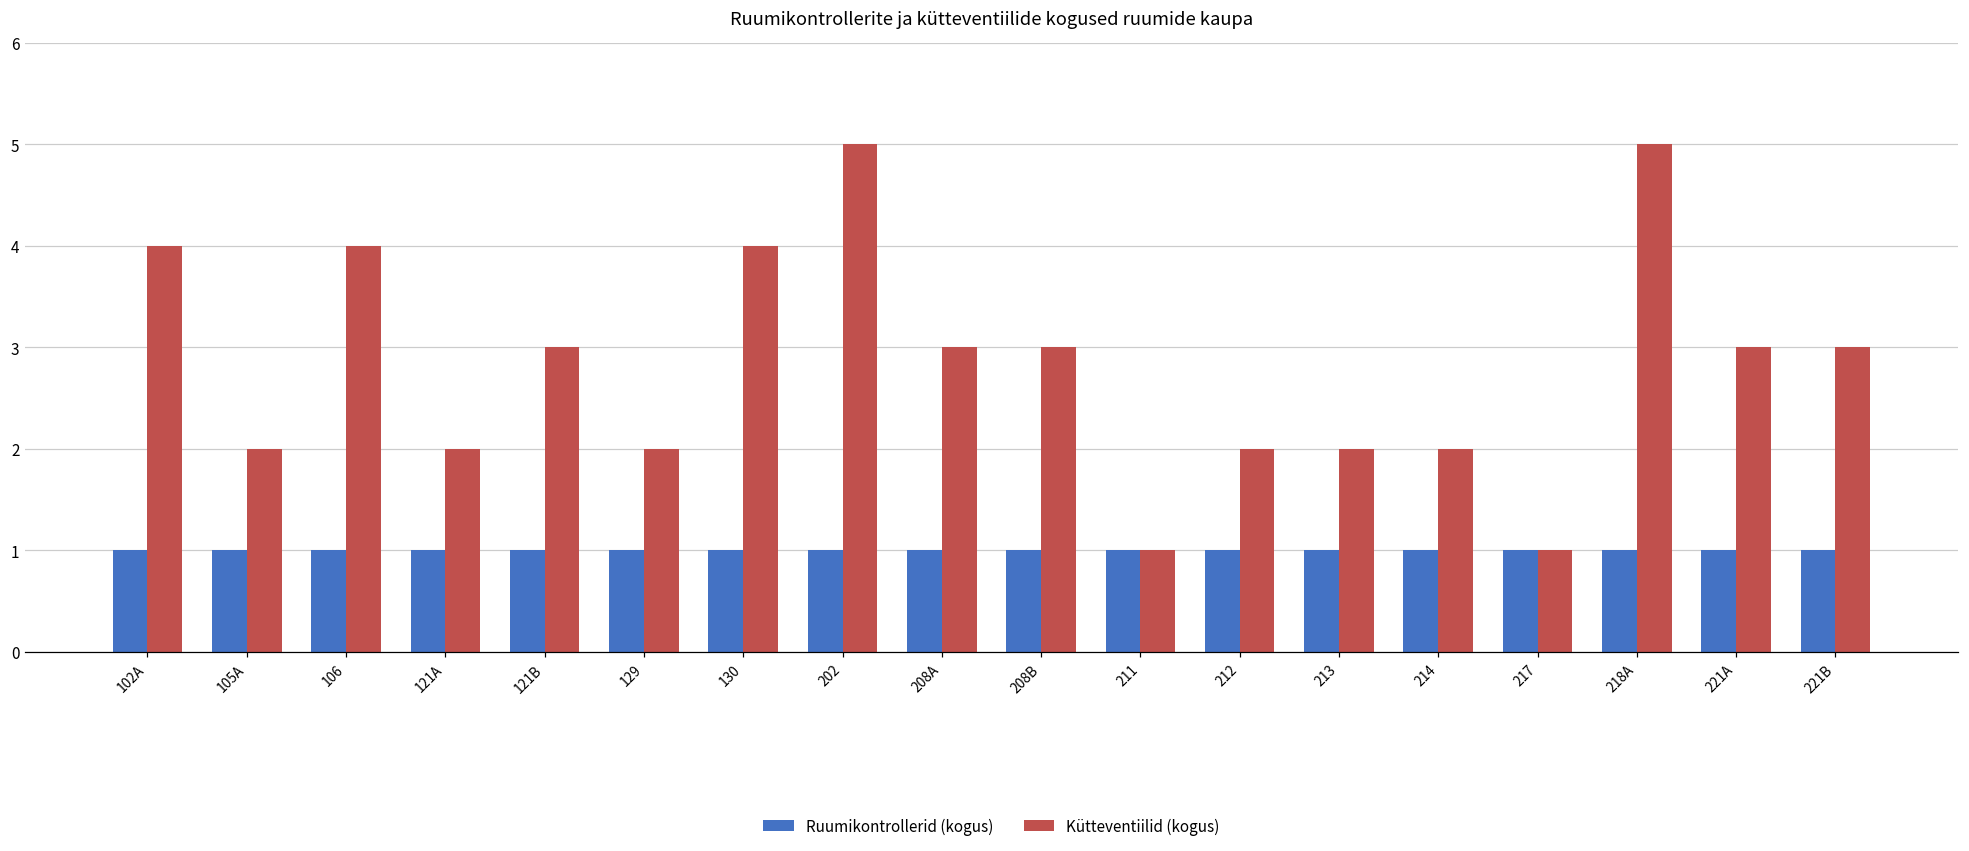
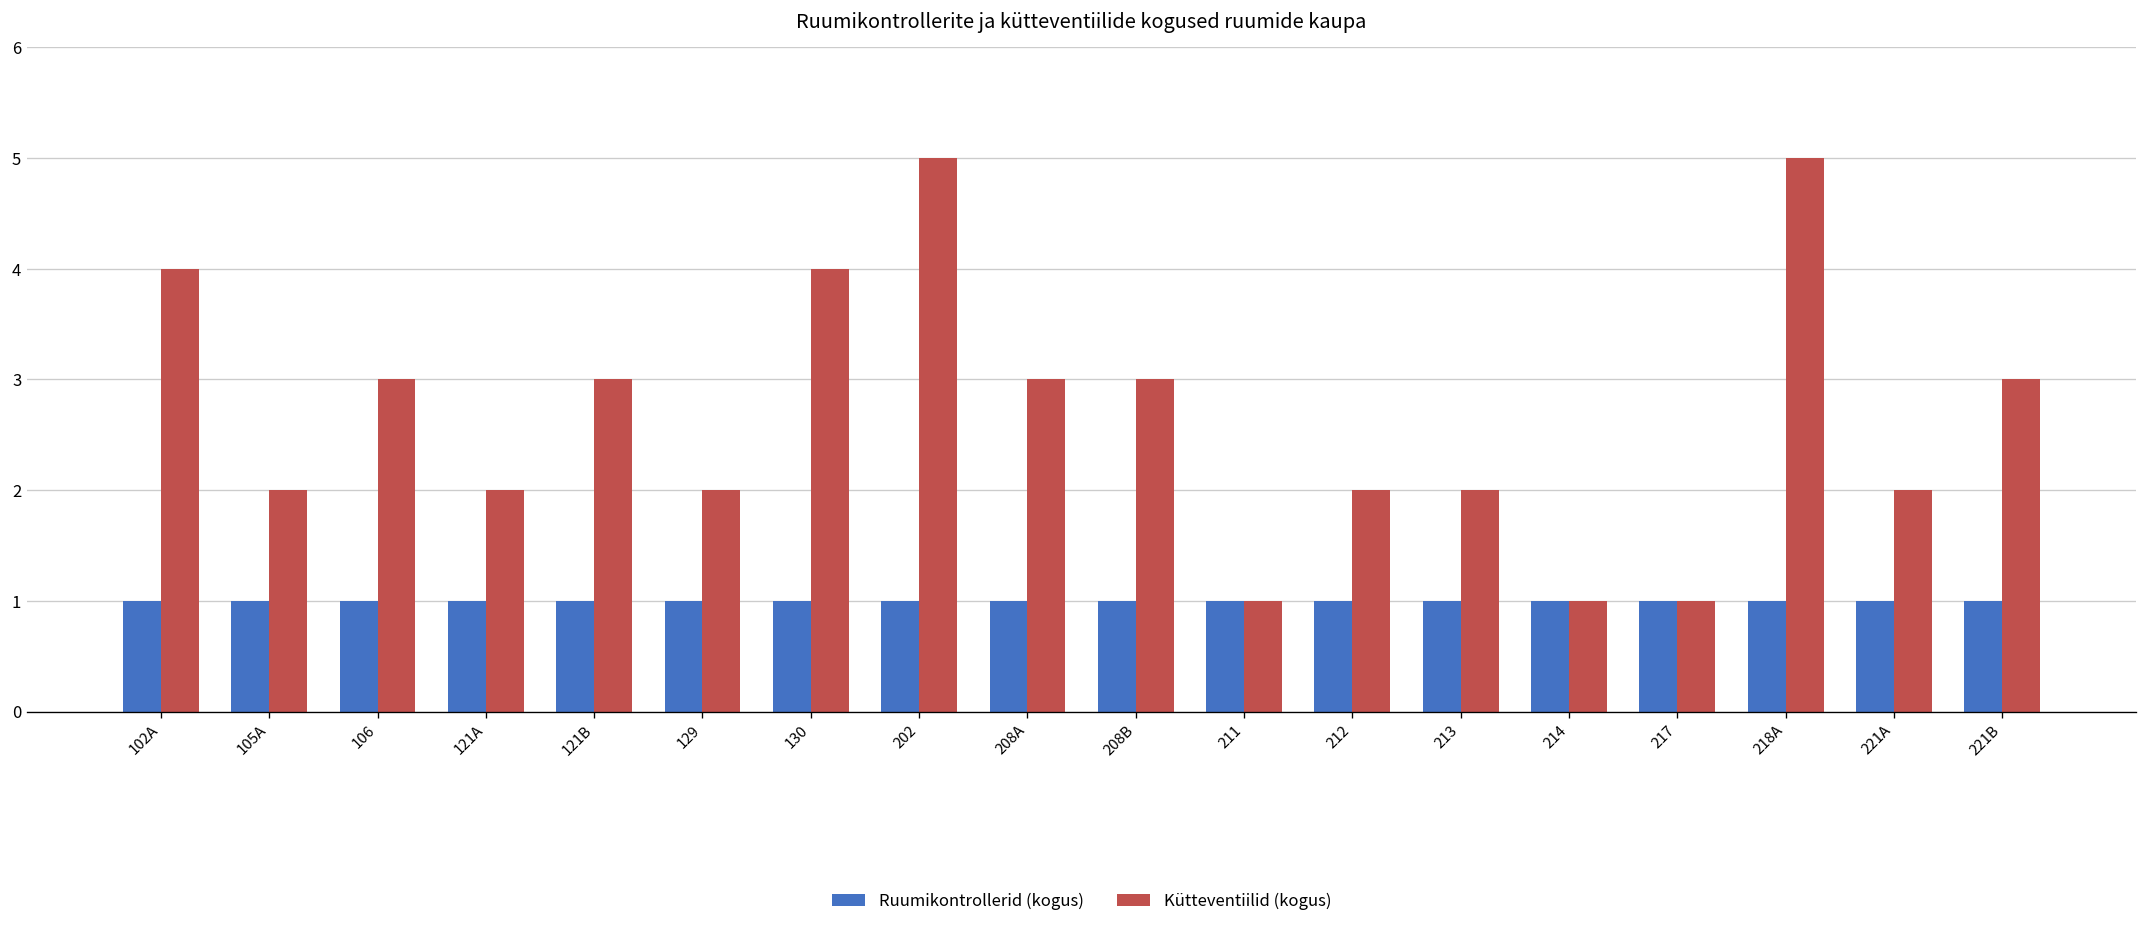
Kütteventiilid (kogus), 106: 4 -> 3
Kütteventiilid (kogus), 214: 2 -> 1
Kütteventiilid (kogus), 221A: 3 -> 2
